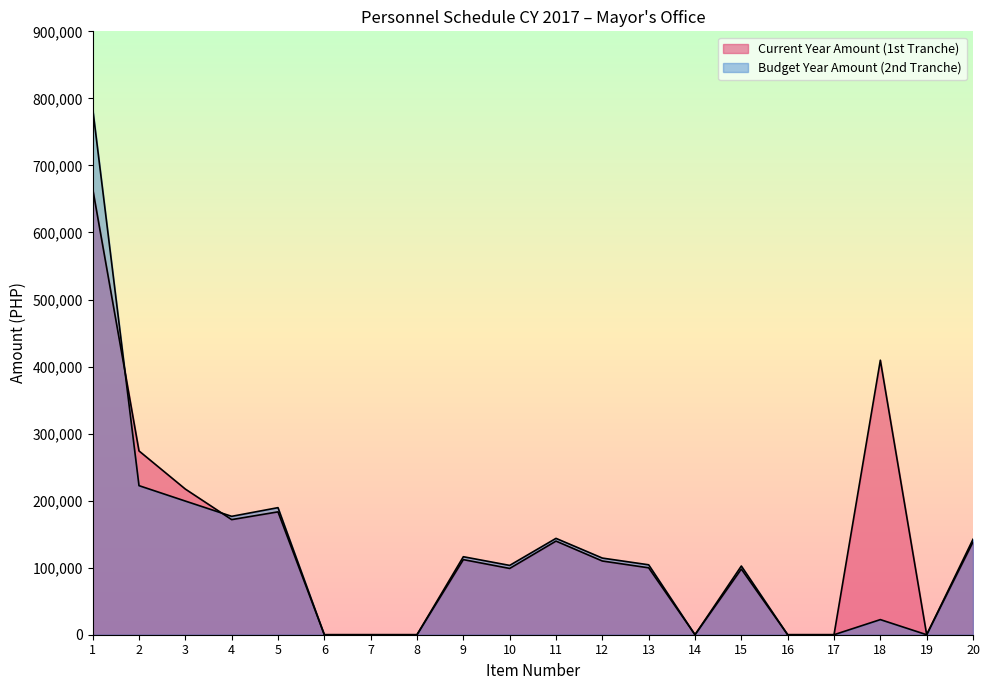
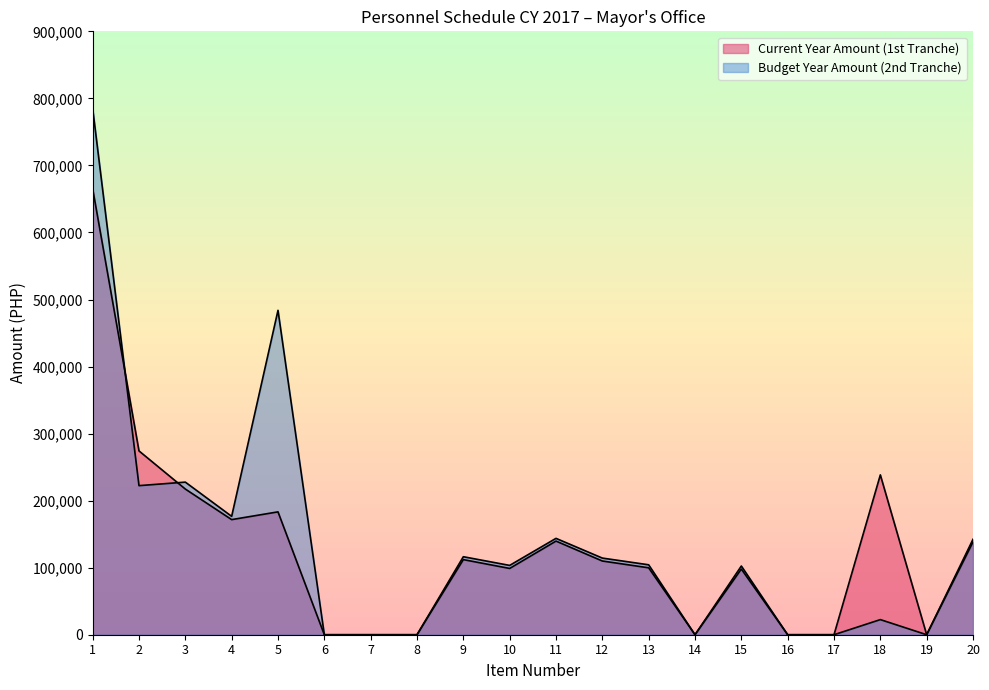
Budget Year Amount (2nd Tranche), 3: 200,000 -> 230,000
Budget Year Amount (2nd Tranche), 5: 190,000 -> 480,000
Current Year Amount (1st Tranche), 18: 410,000 -> 240,000
